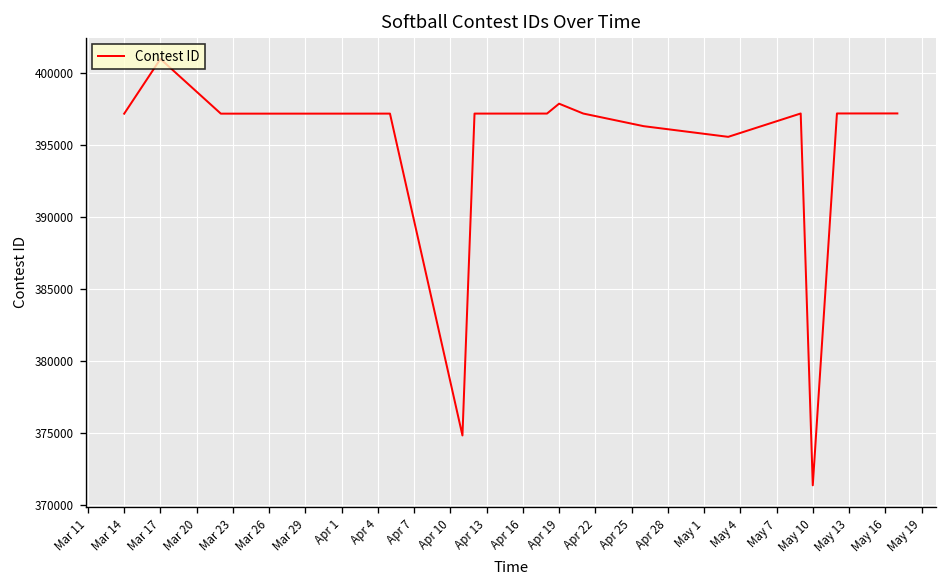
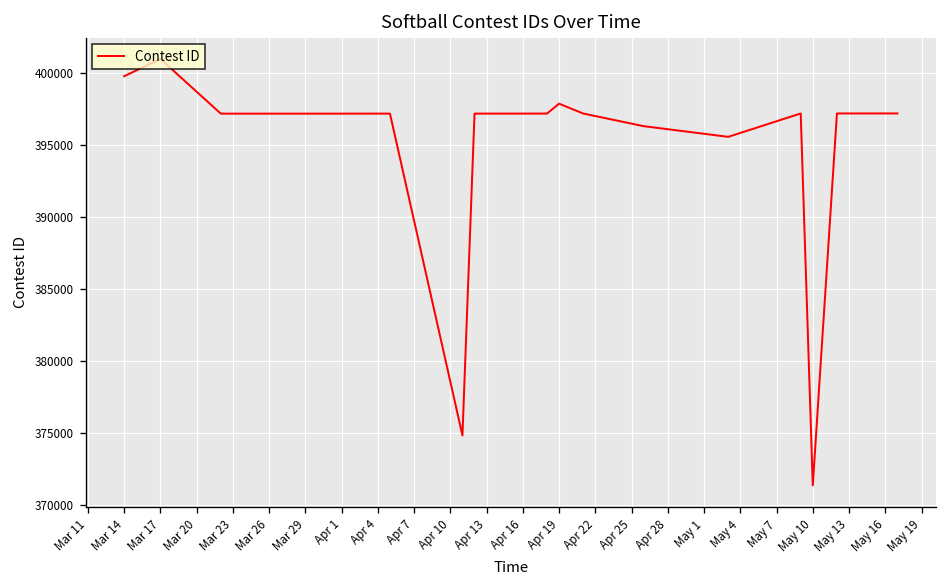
Mar 14: 397200 -> 399800
